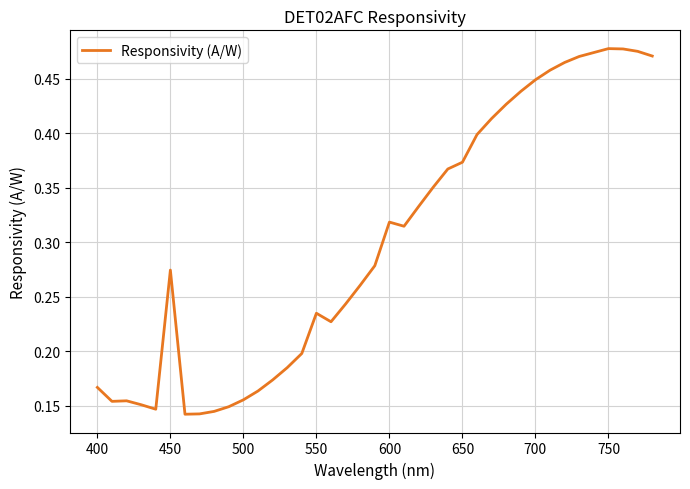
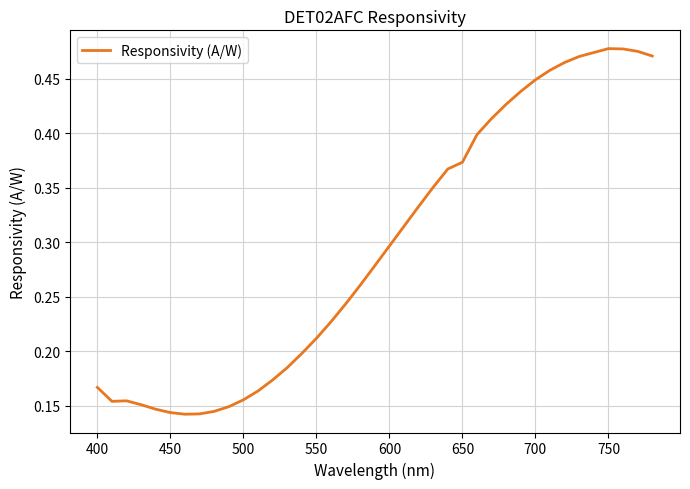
450: 0.275 -> 0.144
550: 0.235 -> 0.212
600: 0.319 -> 0.297
